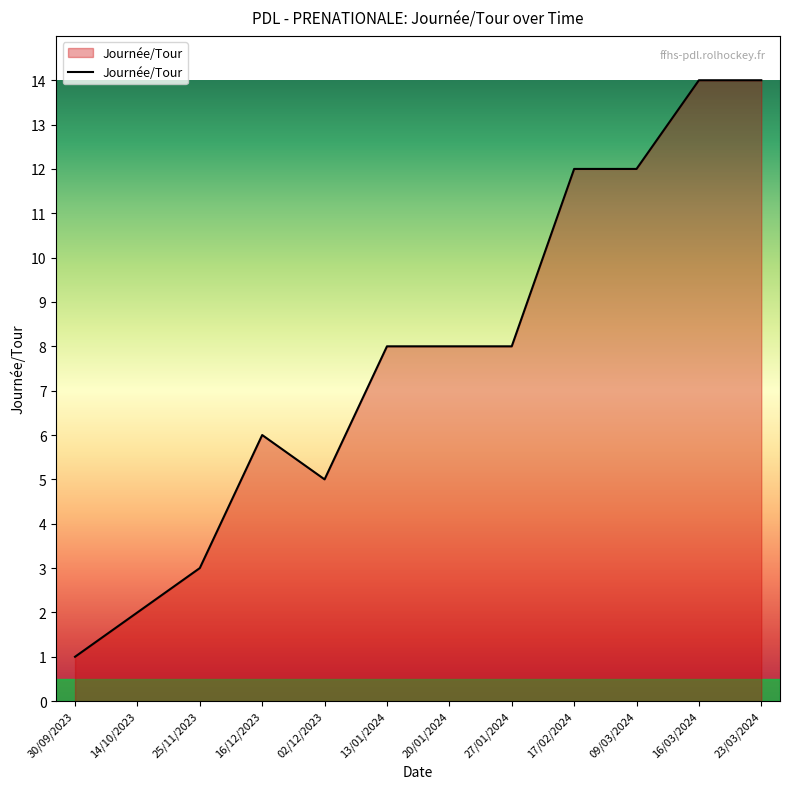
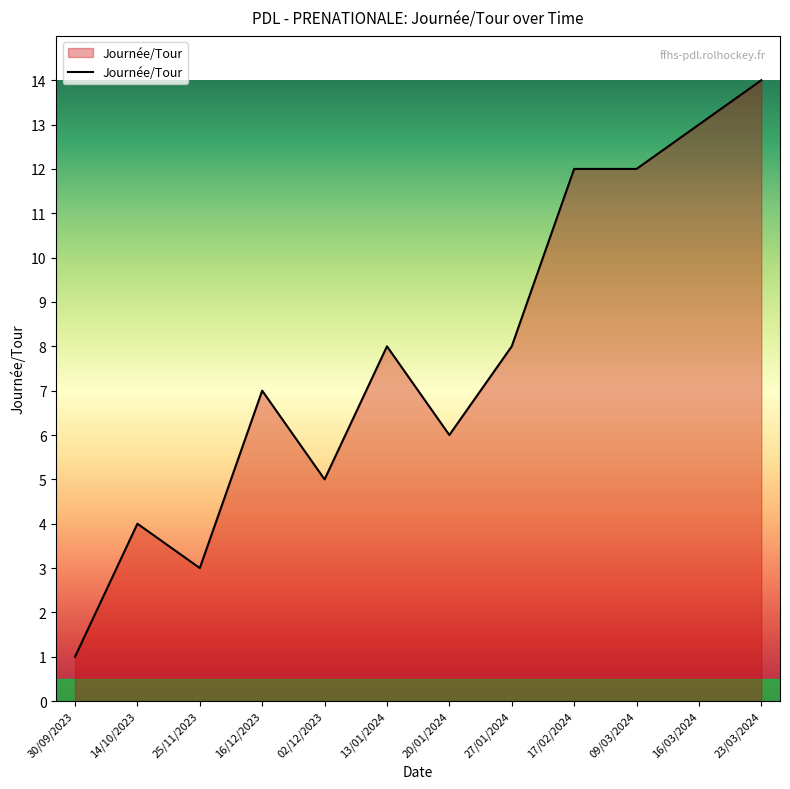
14/10/2023: 2 -> 4
16/12/2023: 6 -> 7
20/01/2024: 8 -> 6
16/03/2024: 14 -> 13
